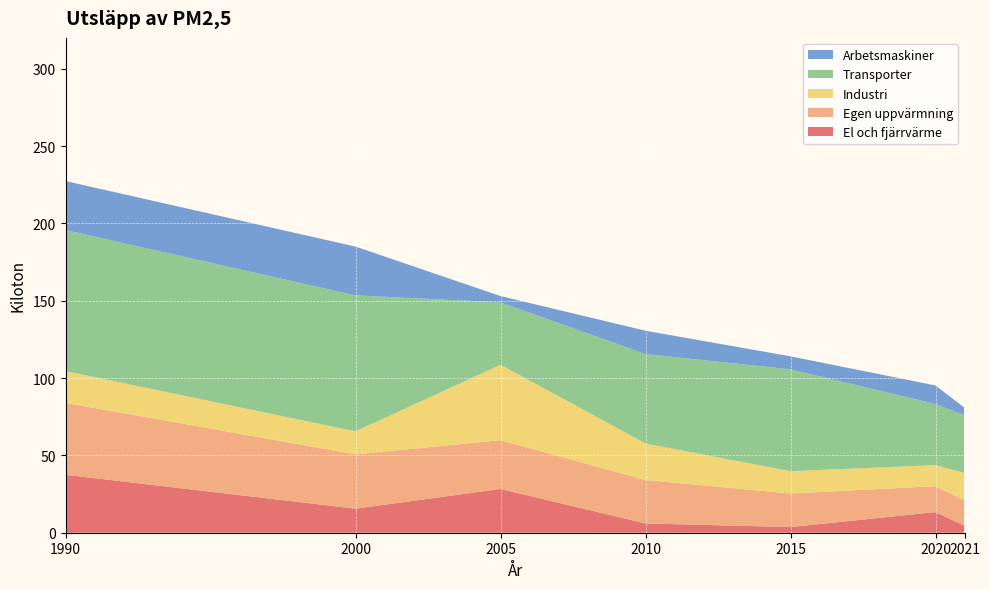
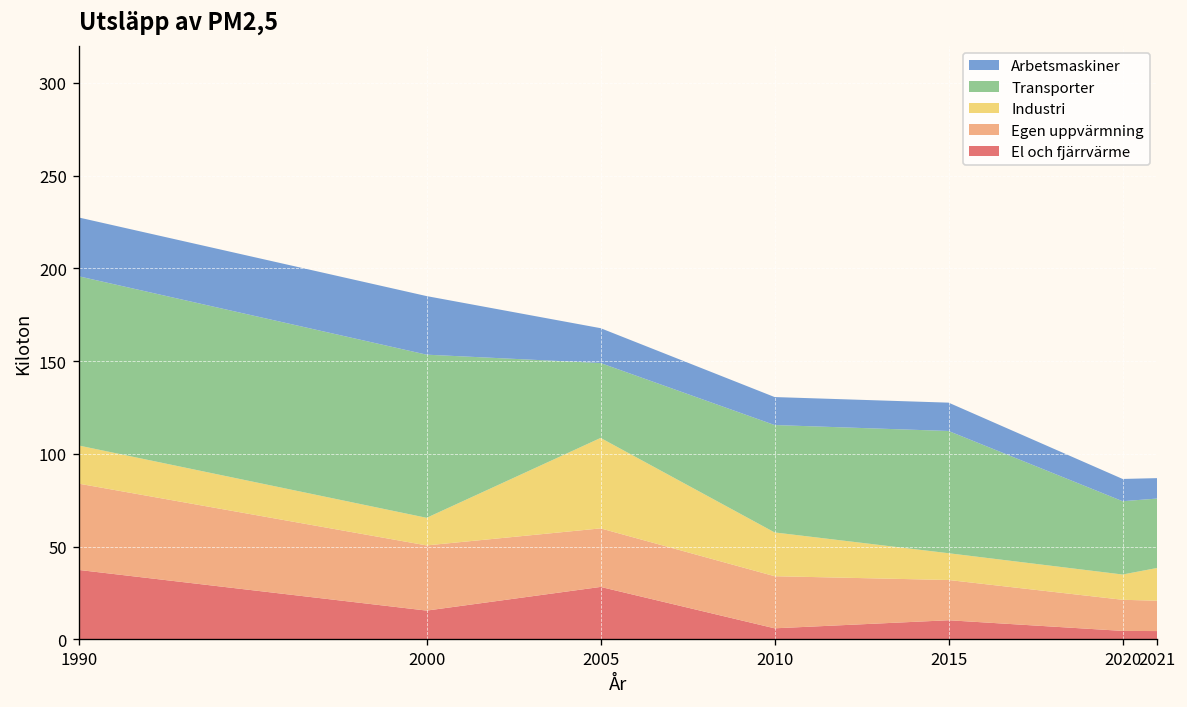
Arbetsmaskiner, 2005: 4 -> 19
El och fjärrvärme, 2015: 4 -> 10
Arbetsmaskiner, 2015: 8 -> 15
El och fjärrvärme, 2020: 13 -> 5
Arbetsmaskiner, 2021: 5 -> 11
